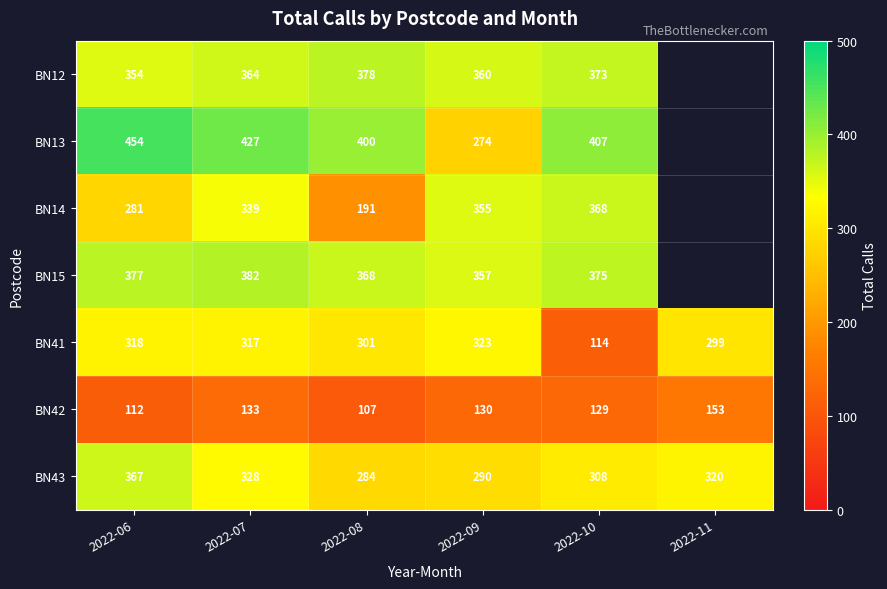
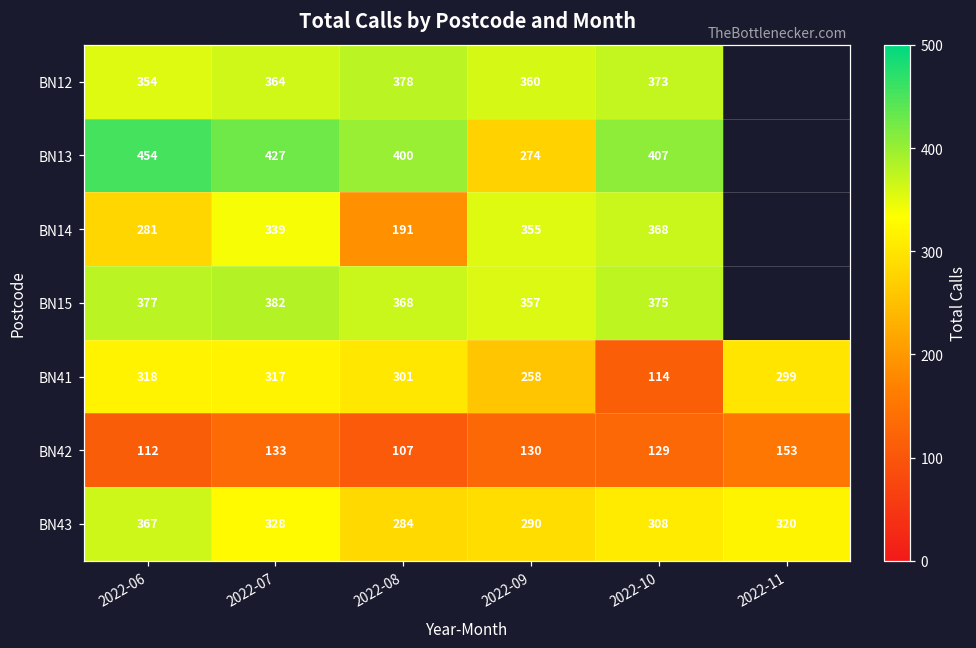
BN41, 2022-09: 323 -> 258
